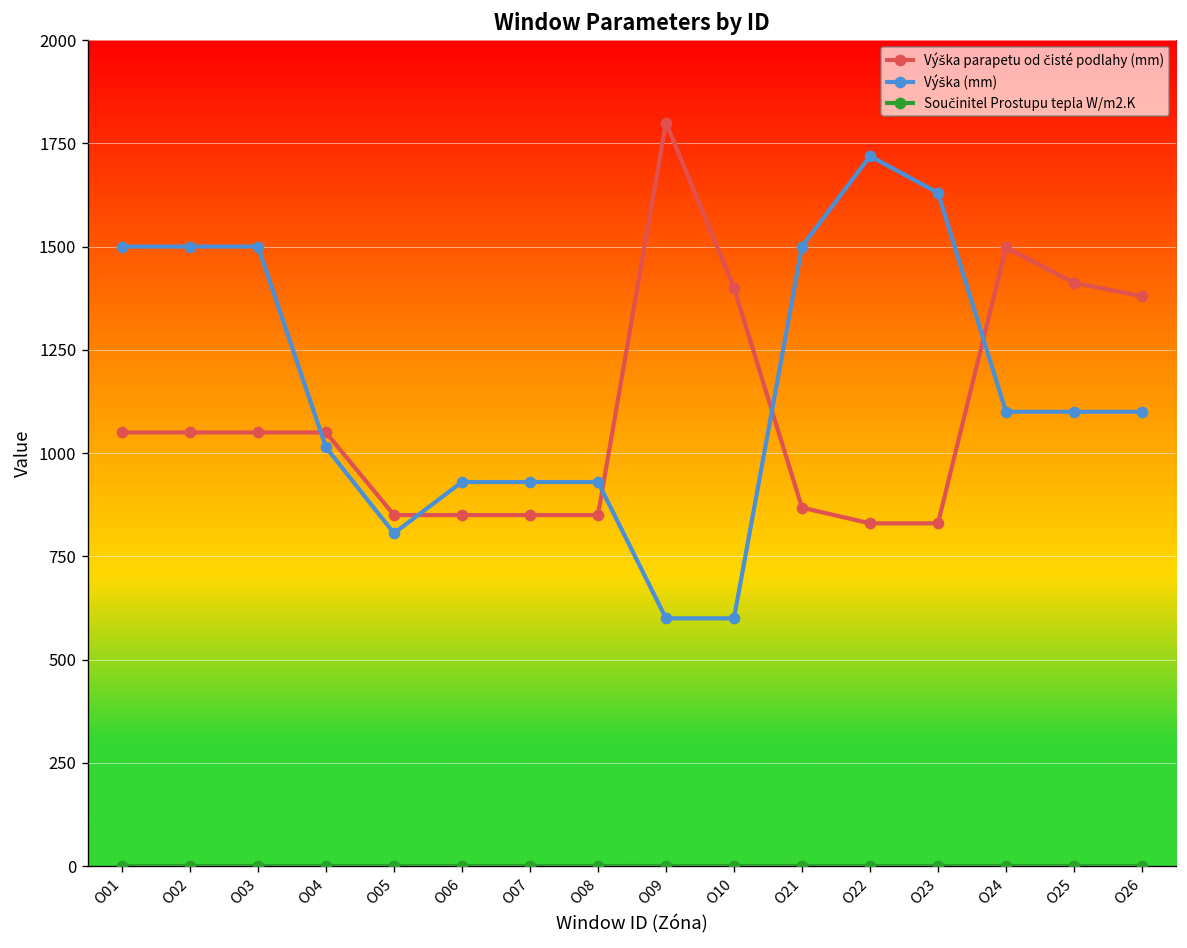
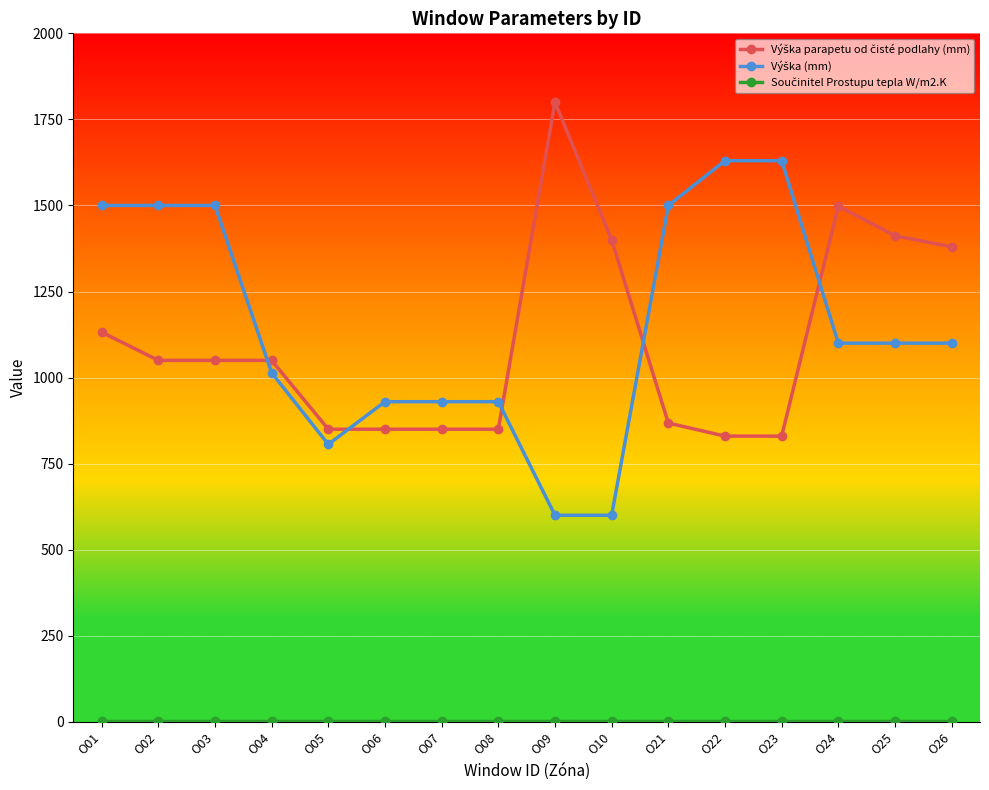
Výška parapetu od čisté podlahy (mm), O01: 1050 -> 1130
Výška (mm), O22: 1720 -> 1630
